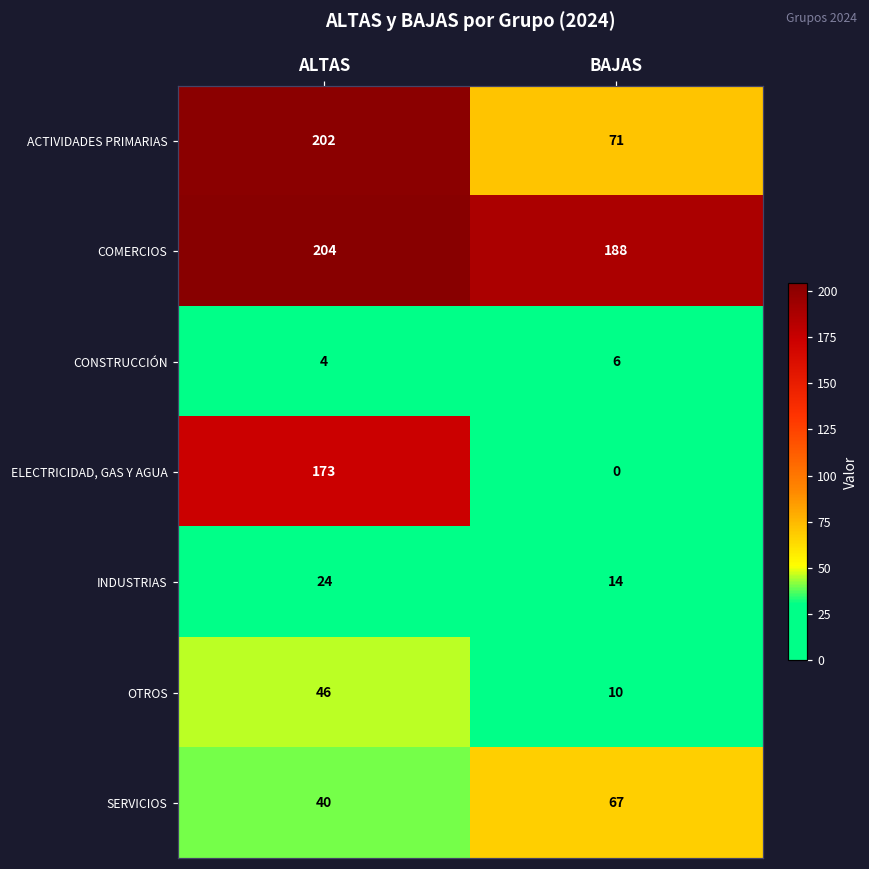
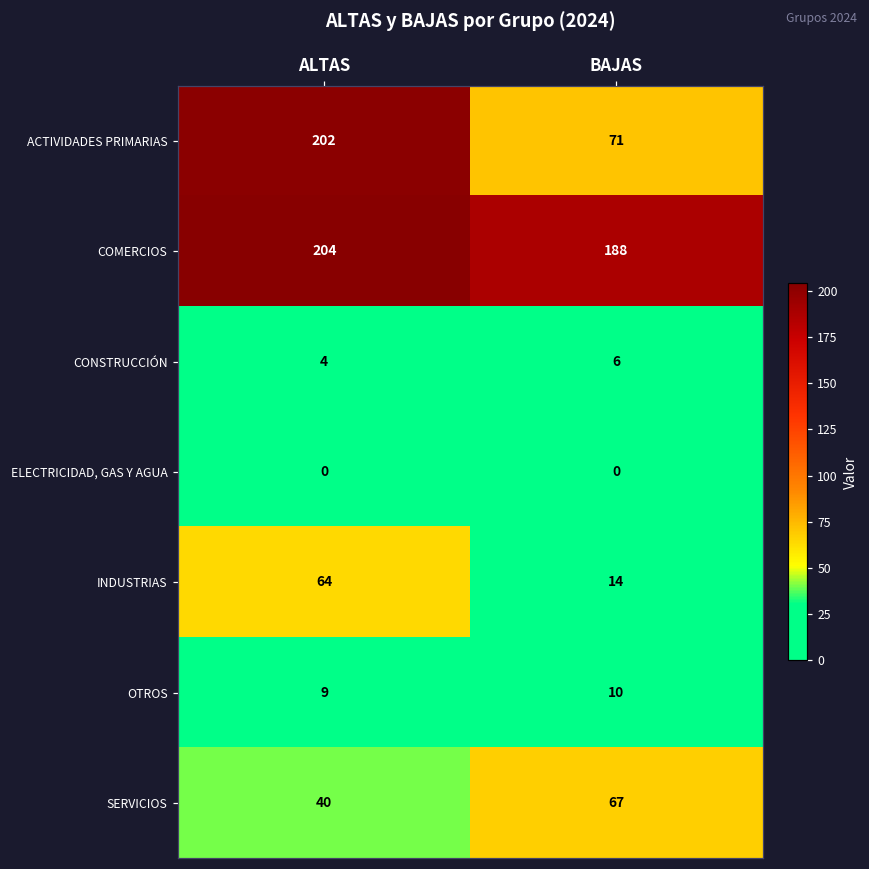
ELECTRICIDAD, GAS Y AGUA, ALTAS: 173 -> 0
INDUSTRIAS, ALTAS: 24 -> 64
OTROS, ALTAS: 46 -> 9
